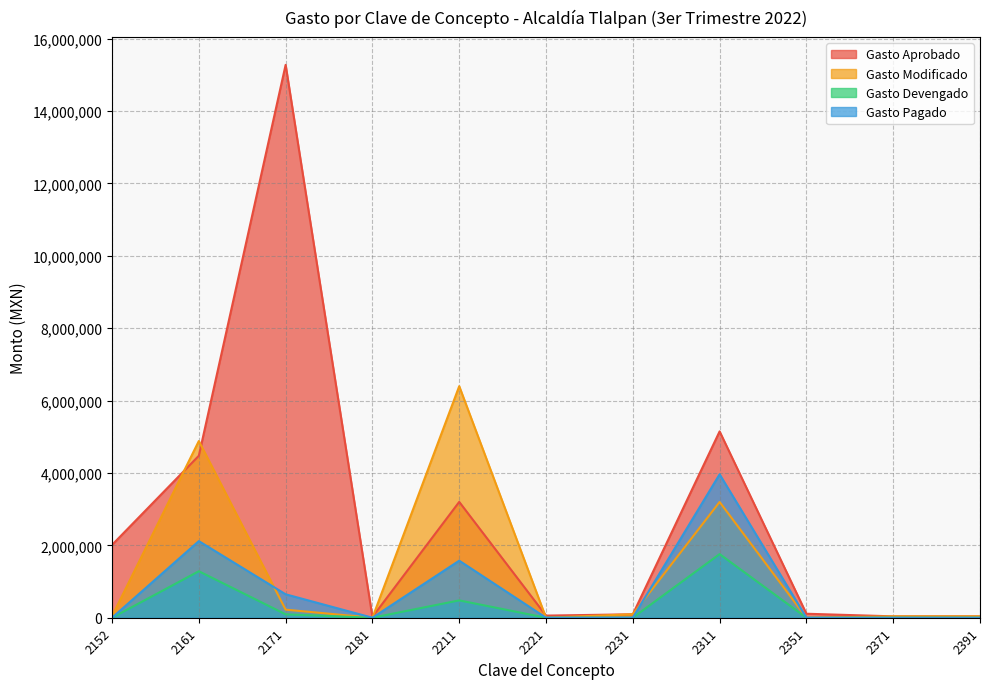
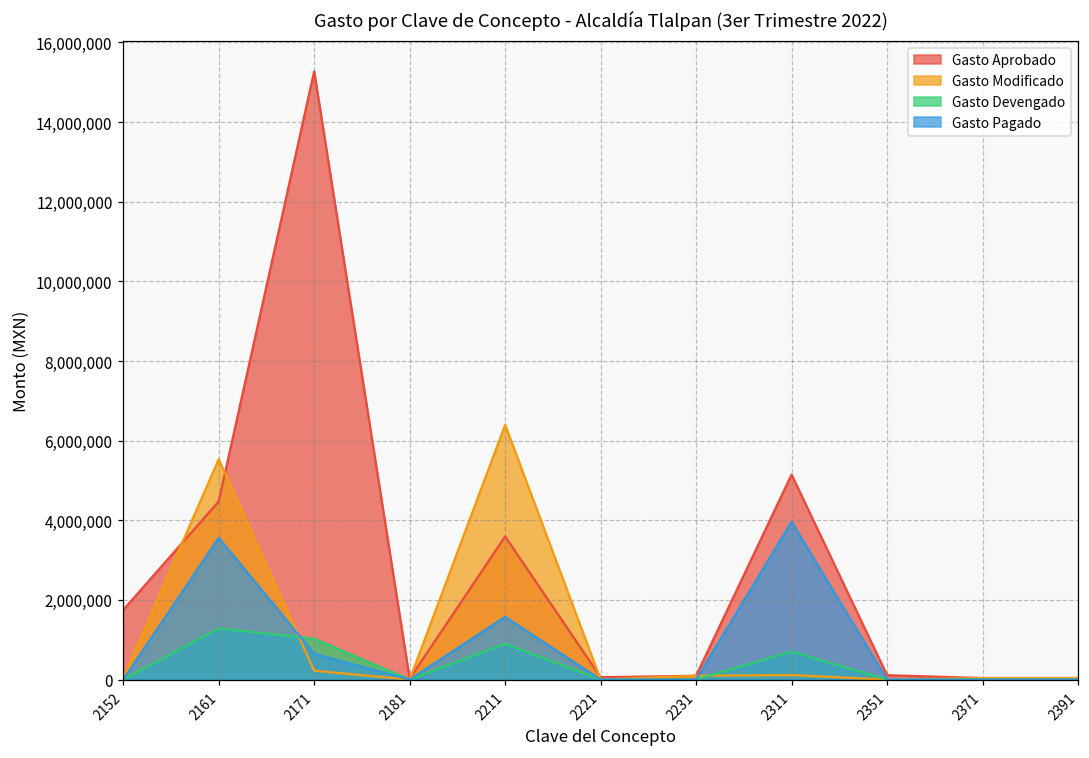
Gasto Aprobado, 2152: 2,000,000 -> 1,700,000
Gasto Modificado, 2161: 4,900,000 -> 5,500,000
Gasto Pagado, 2161: 2,100,000 -> 3,600,000
Gasto Devengado, 2171: 100,000 -> 1,000,000
Gasto Aprobado, 2211: 3,200,000 -> 3,600,000
Gasto Devengado, 2211: 500,000 -> 900,000
Gasto Modificado, 2311: 3,200,000 -> 100,000
Gasto Devengado, 2311: 1,800,000 -> 700,000
